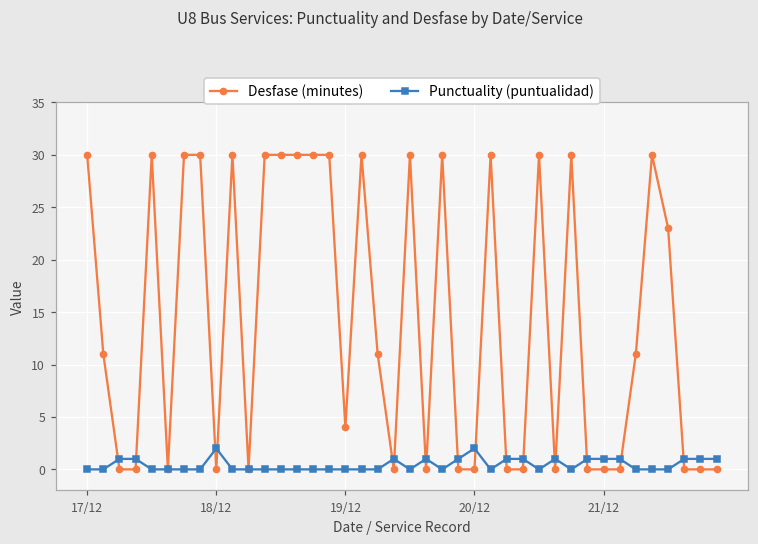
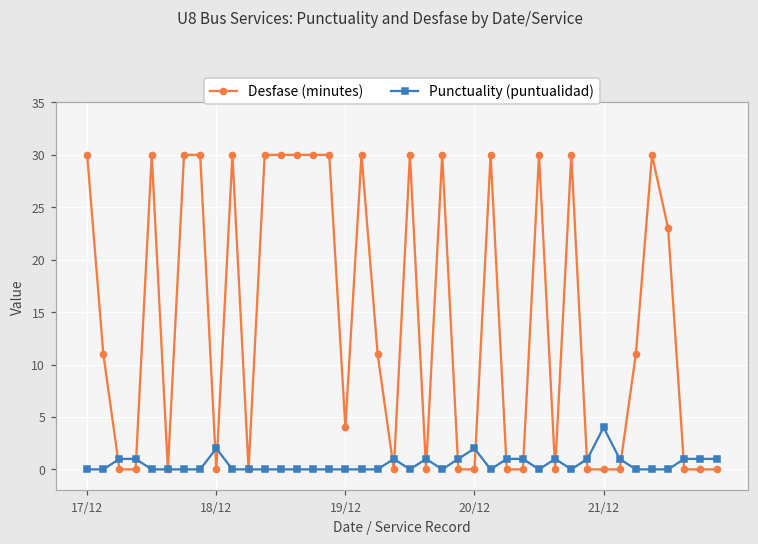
Punctuality (puntualidad), 21/12: 1 -> 4
